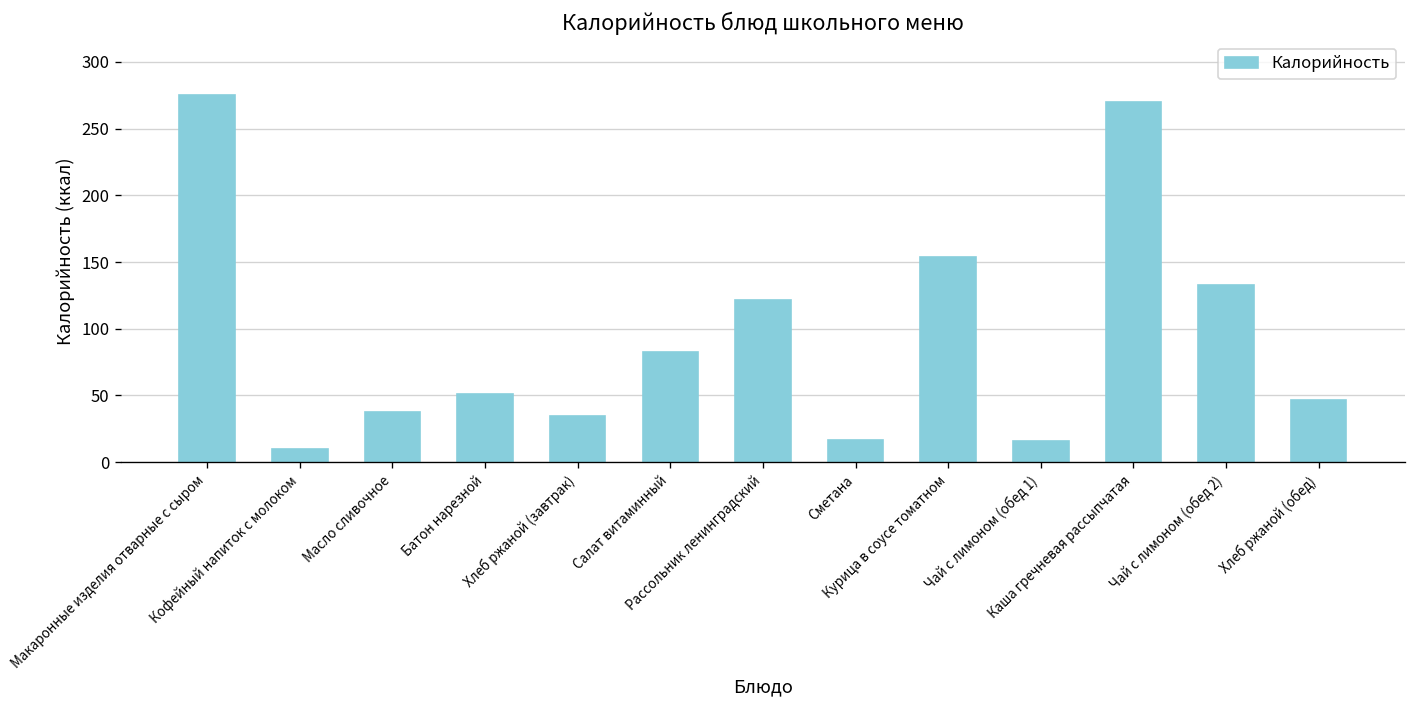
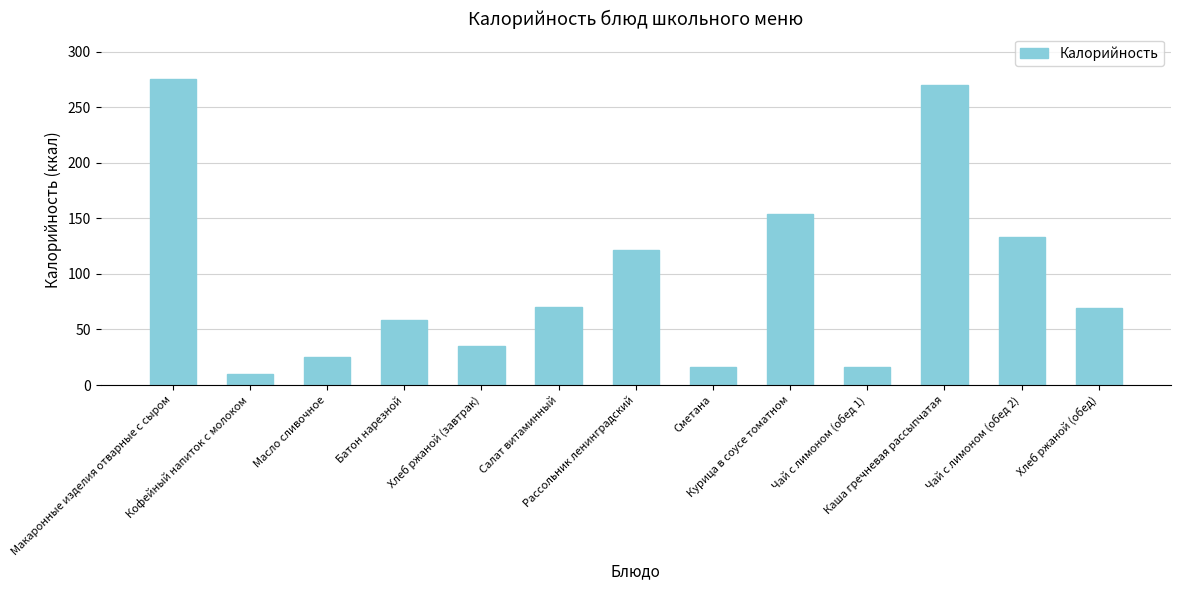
Масло сливочное: 37 -> 25
Батон нарезной: 51 -> 59
Салат витаминный: 83 -> 70
Хлеб ржаной (обед): 47 -> 70
